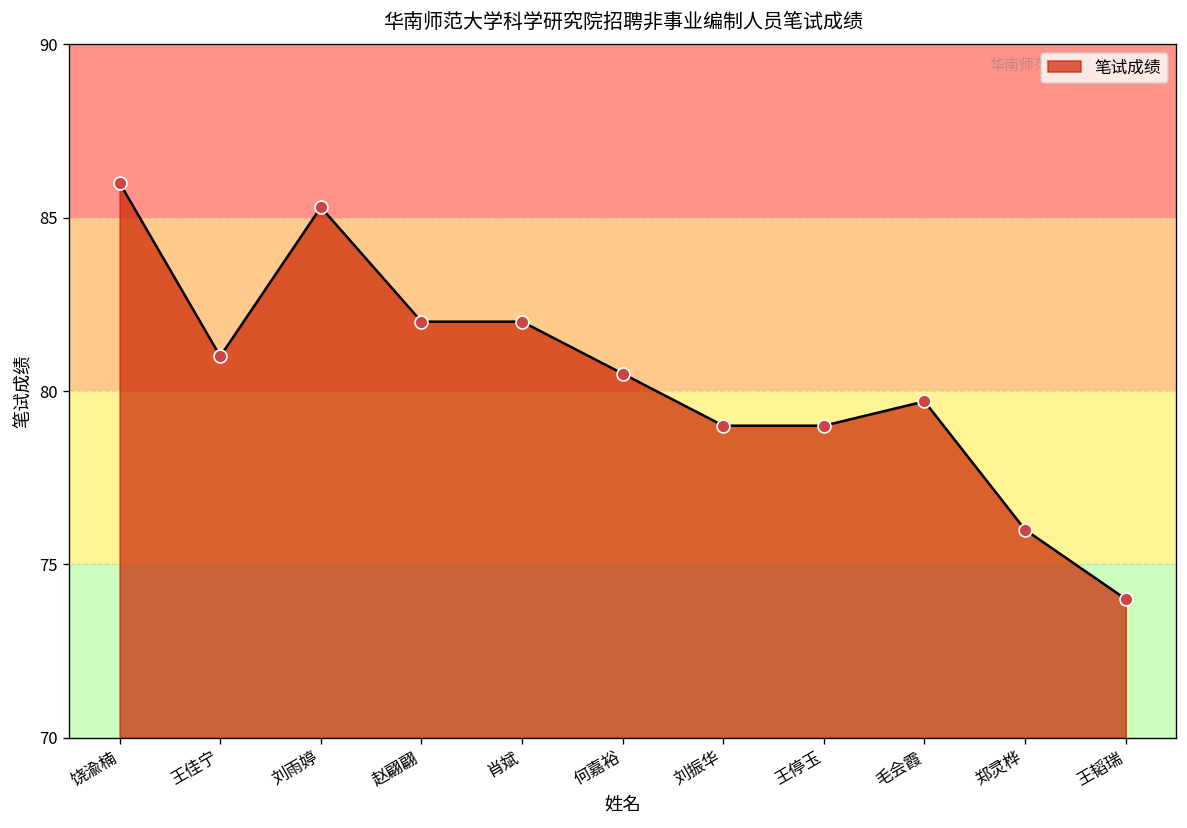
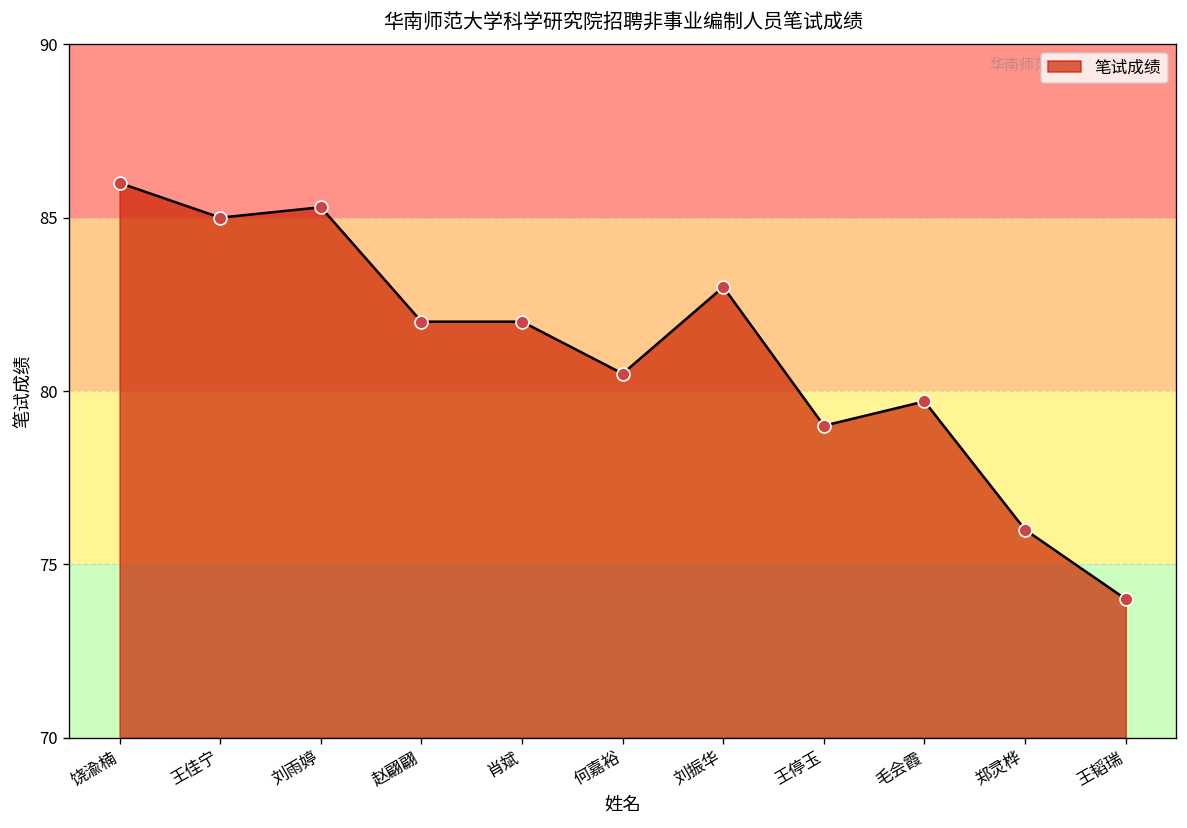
王佳宁: 81 -> 85
刘振华: 79 -> 83
